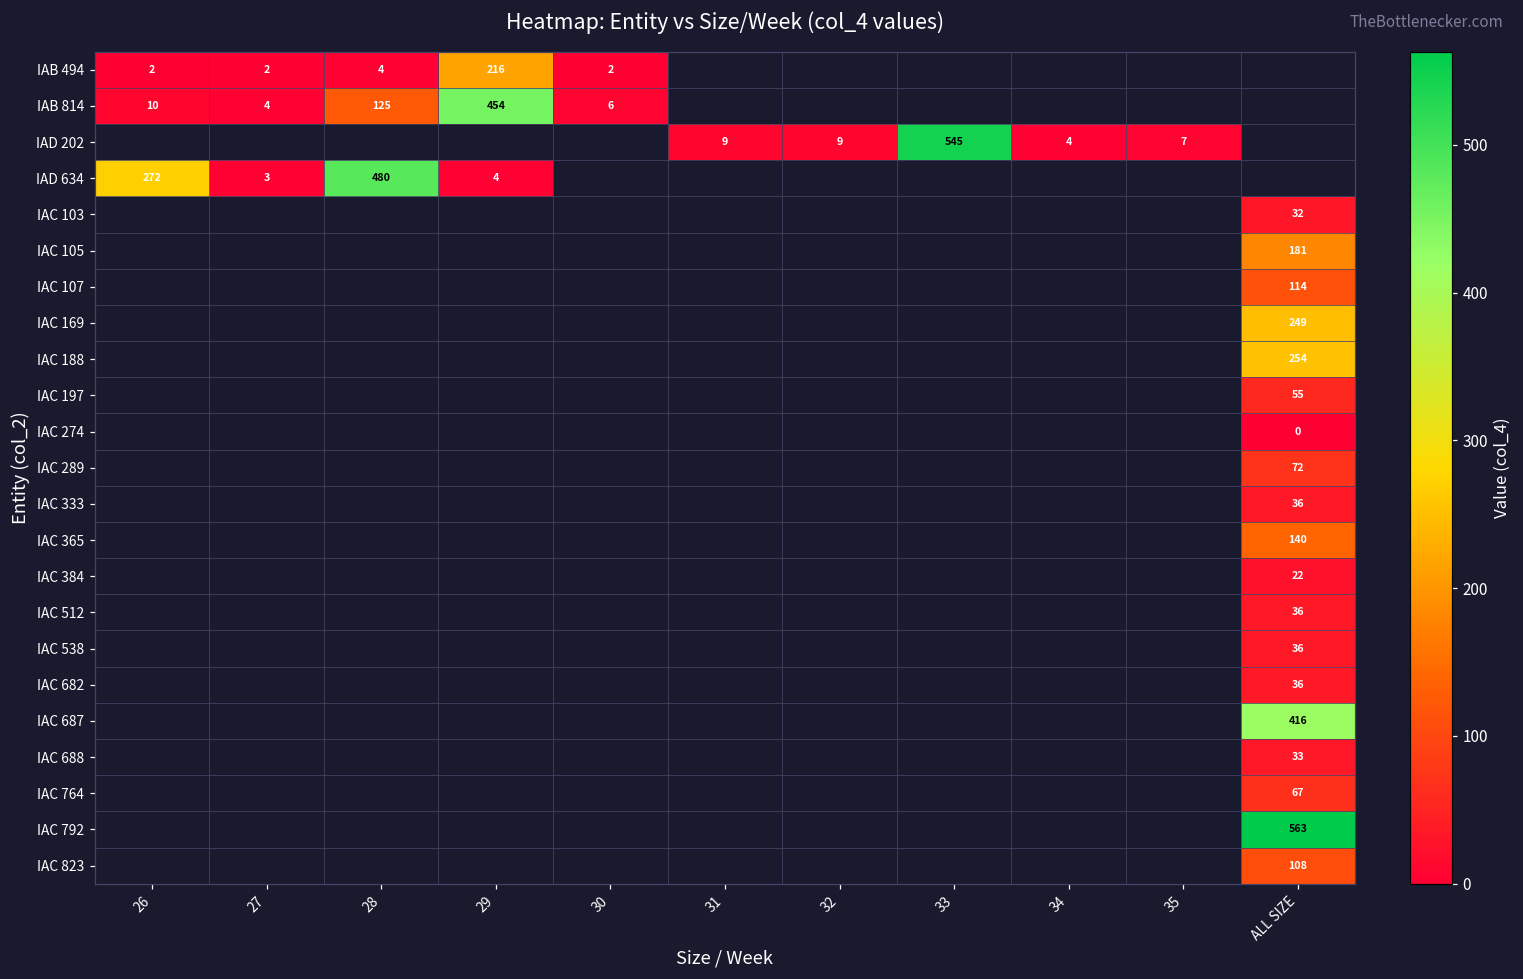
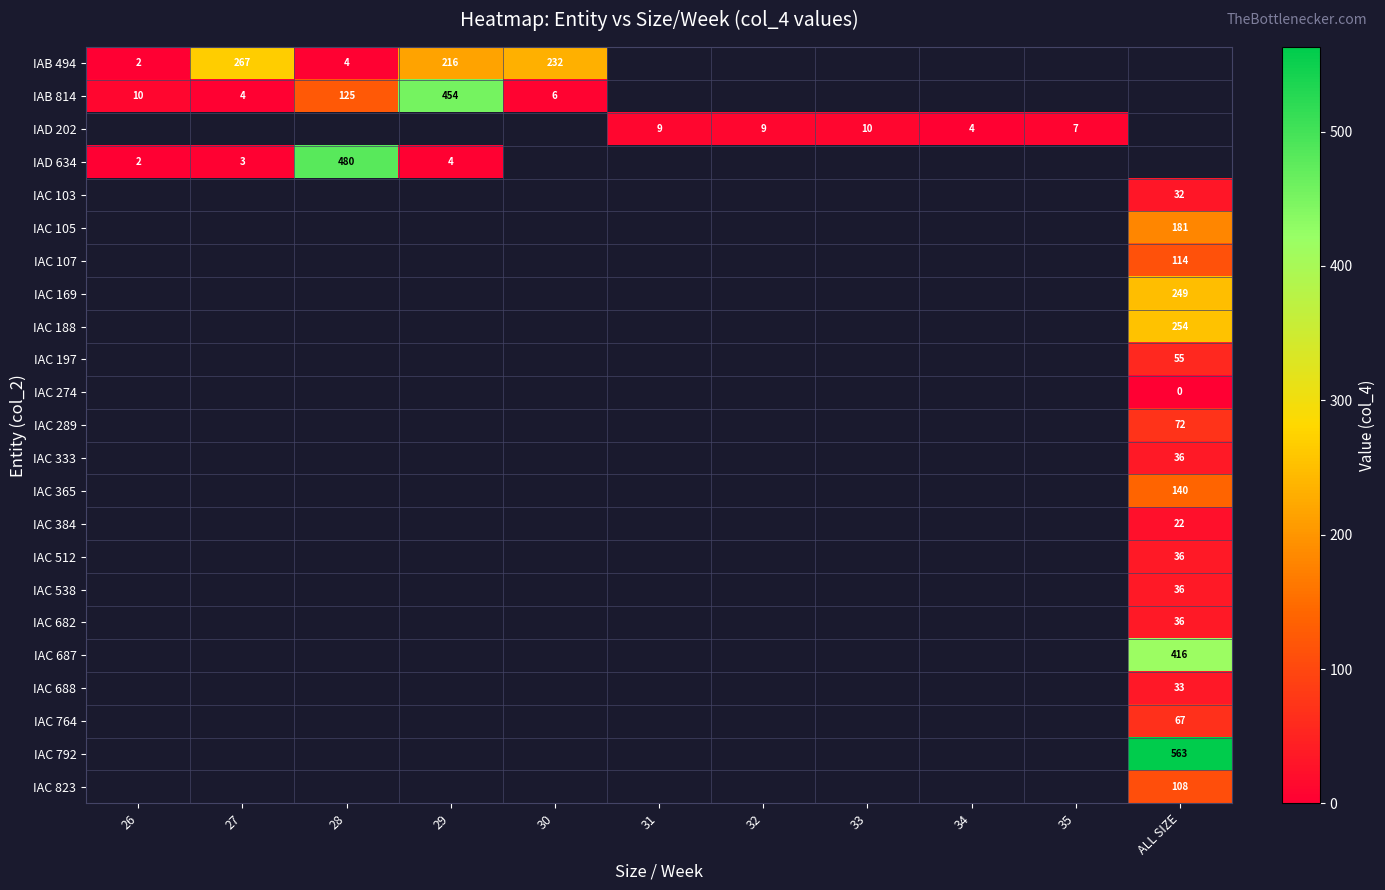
IAB 494, 27: 2 -> 267
IAB 494, 30: 2 -> 232
IAD 202, 33: 545 -> 10
IAD 634, 26: 272 -> 2
